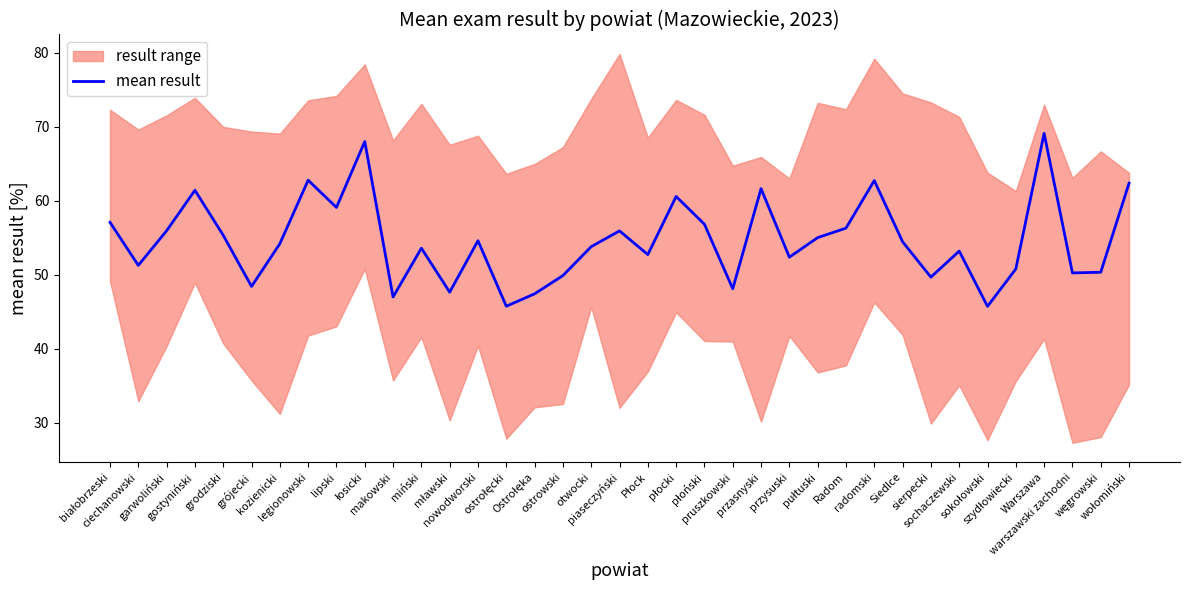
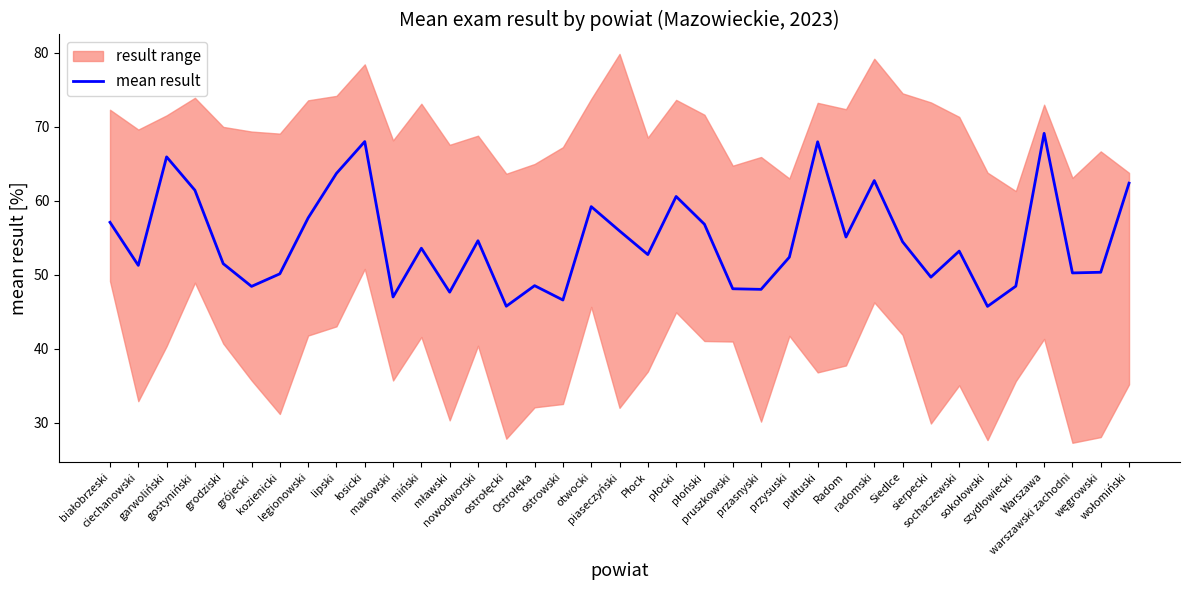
mean result, garwoliński: 56 -> 66
mean result, grodziski: 55 -> 52
mean result, kozienicki: 54 -> 50
mean result, legionowski: 63 -> 58
mean result, lipski: 59 -> 64
mean result, Ostrołęka: 47 -> 49
mean result, ostrowski: 50 -> 47
mean result, otwocki: 54 -> 59
mean result, przasnyski: 62 -> 48
mean result, pułtuski: 55 -> 68
mean result, Radom: 56 -> 55
mean result, szydłowiecki: 51 -> 48
